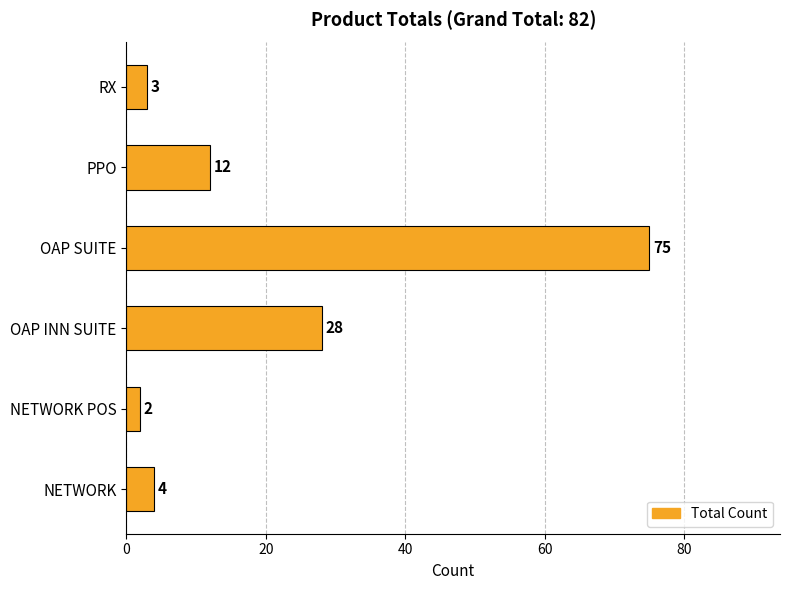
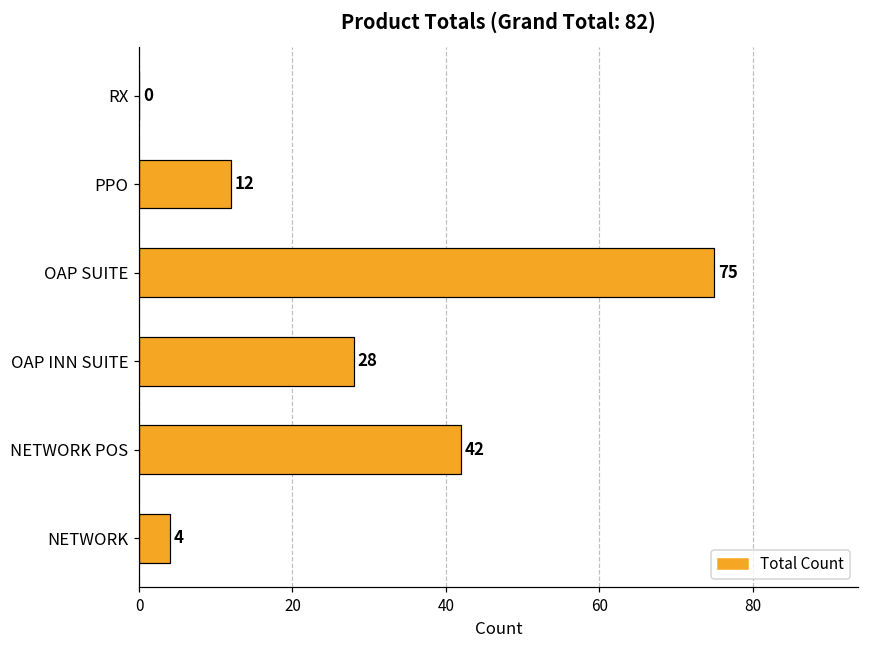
RX: 3 -> 0
NETWORK POS: 2 -> 42
